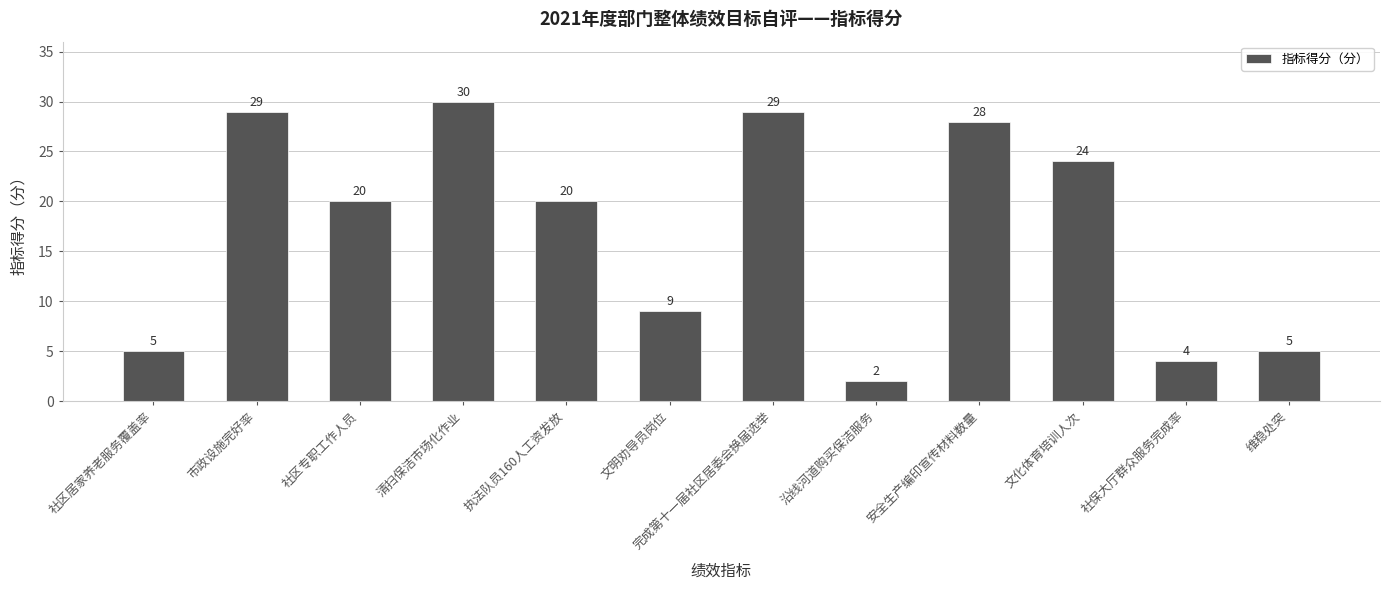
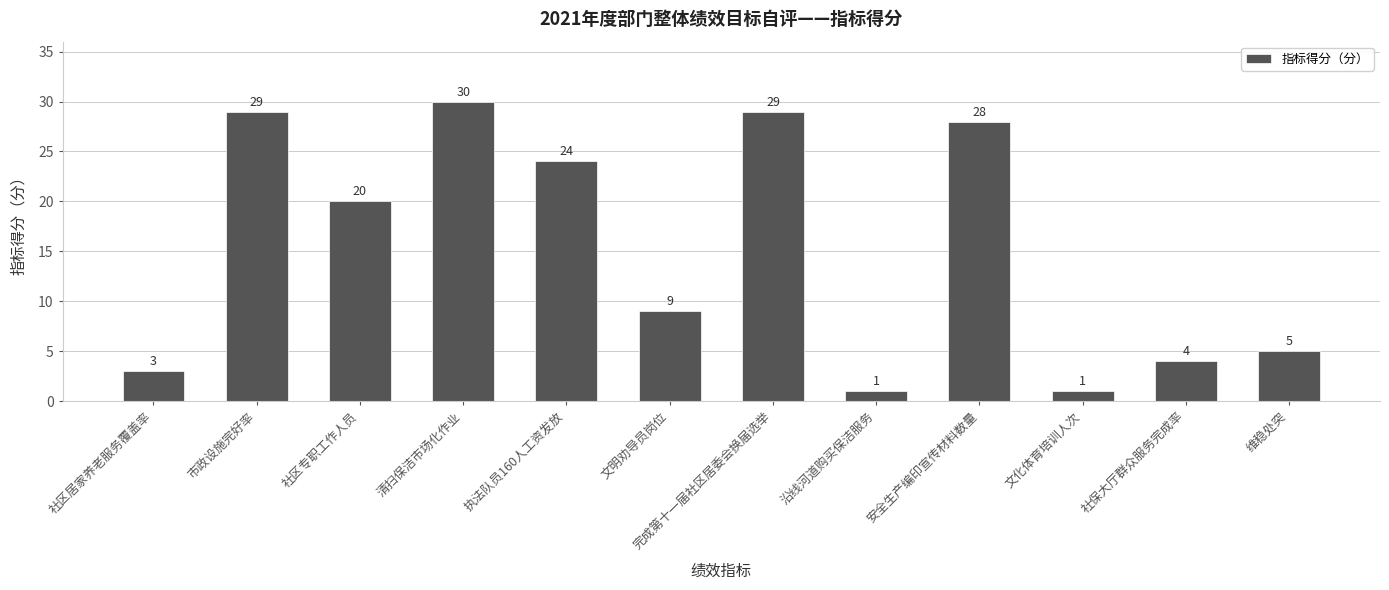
社区居家养老服务覆盖率: 5 -> 3
执法队员160人工资发放: 20 -> 24
沿线河道购买保洁服务: 2 -> 1
文化体育培训人次: 24 -> 1
